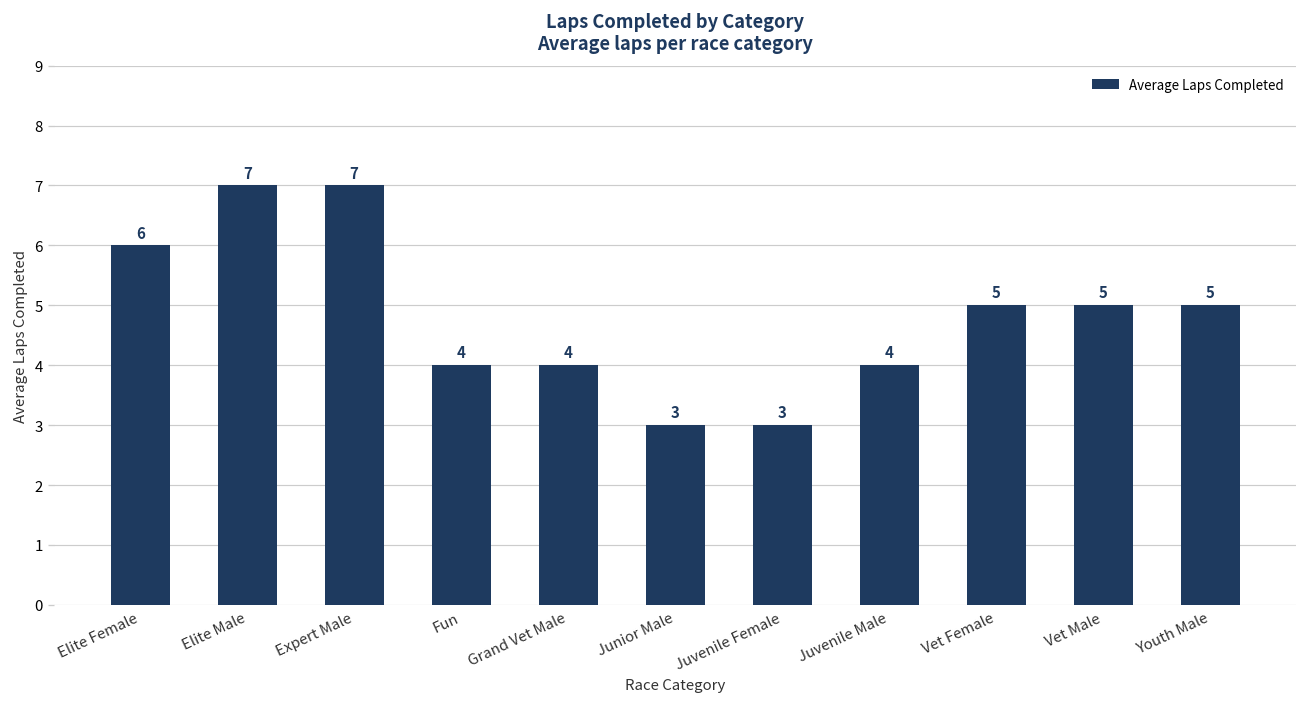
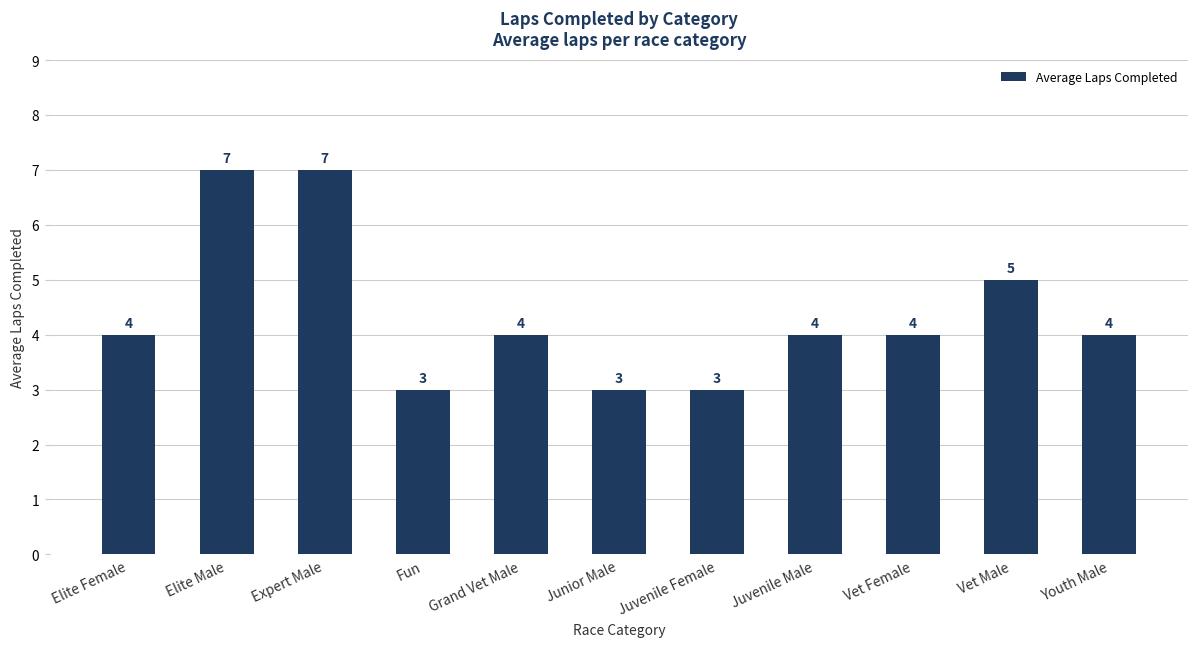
Elite Female: 6 -> 4
Fun: 4 -> 3
Vet Female: 5 -> 4
Youth Male: 5 -> 4
